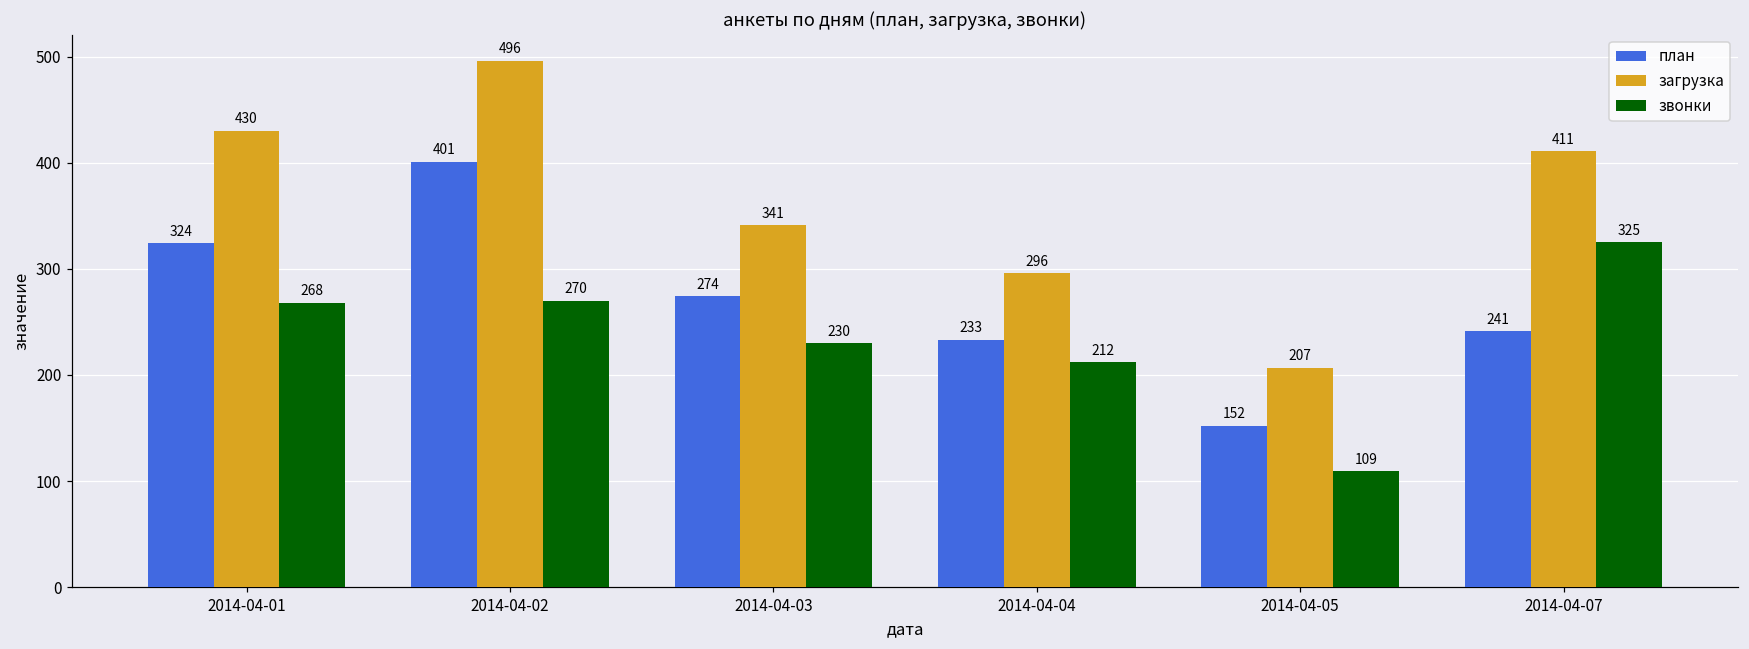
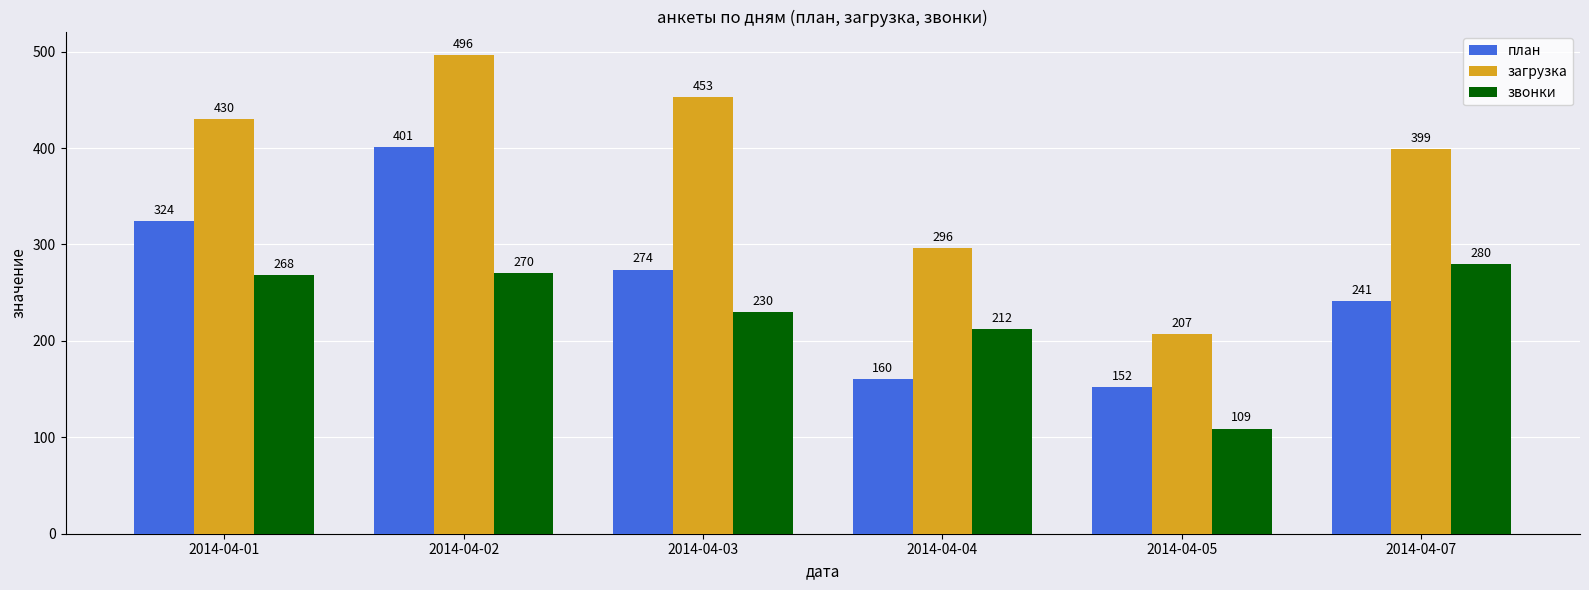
загрузка, 2014-04-03: 341 -> 453
план, 2014-04-04: 233 -> 160
загрузка, 2014-04-07: 411 -> 399
звонки, 2014-04-07: 325 -> 280
